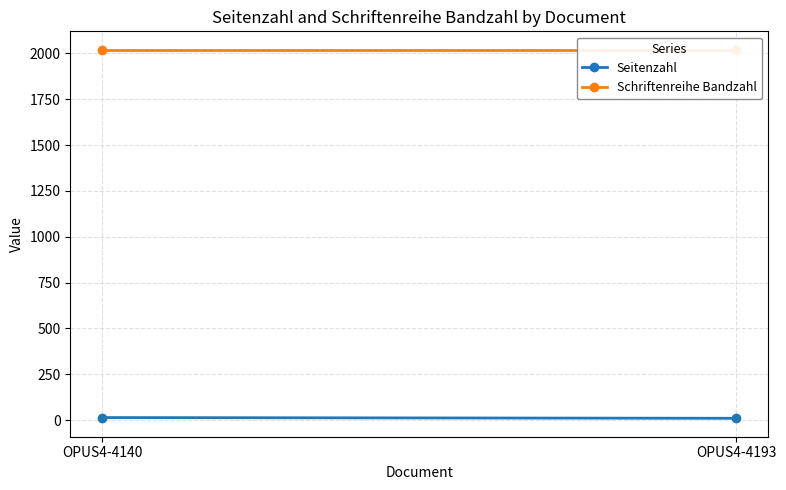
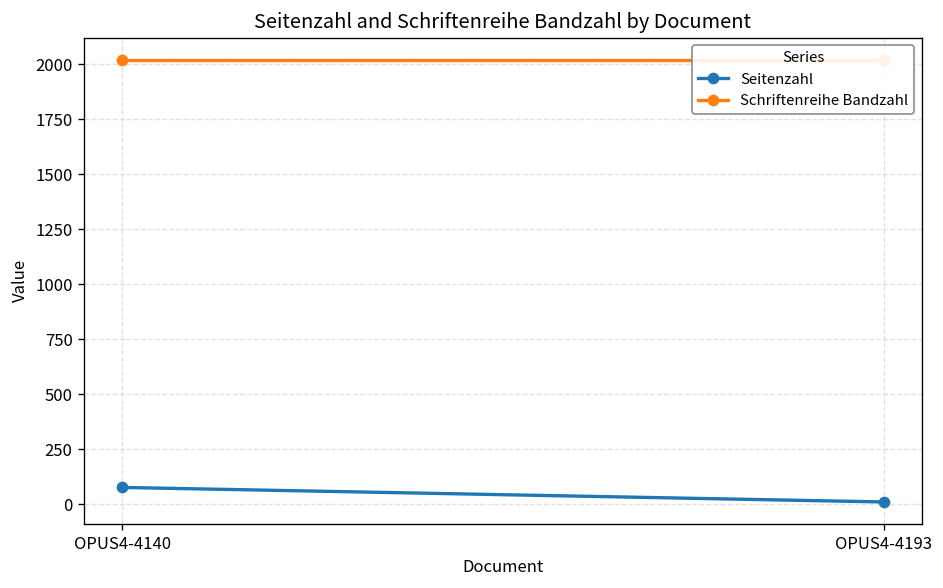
Seitenzahl, OPUS4-4140: 10 -> 80
